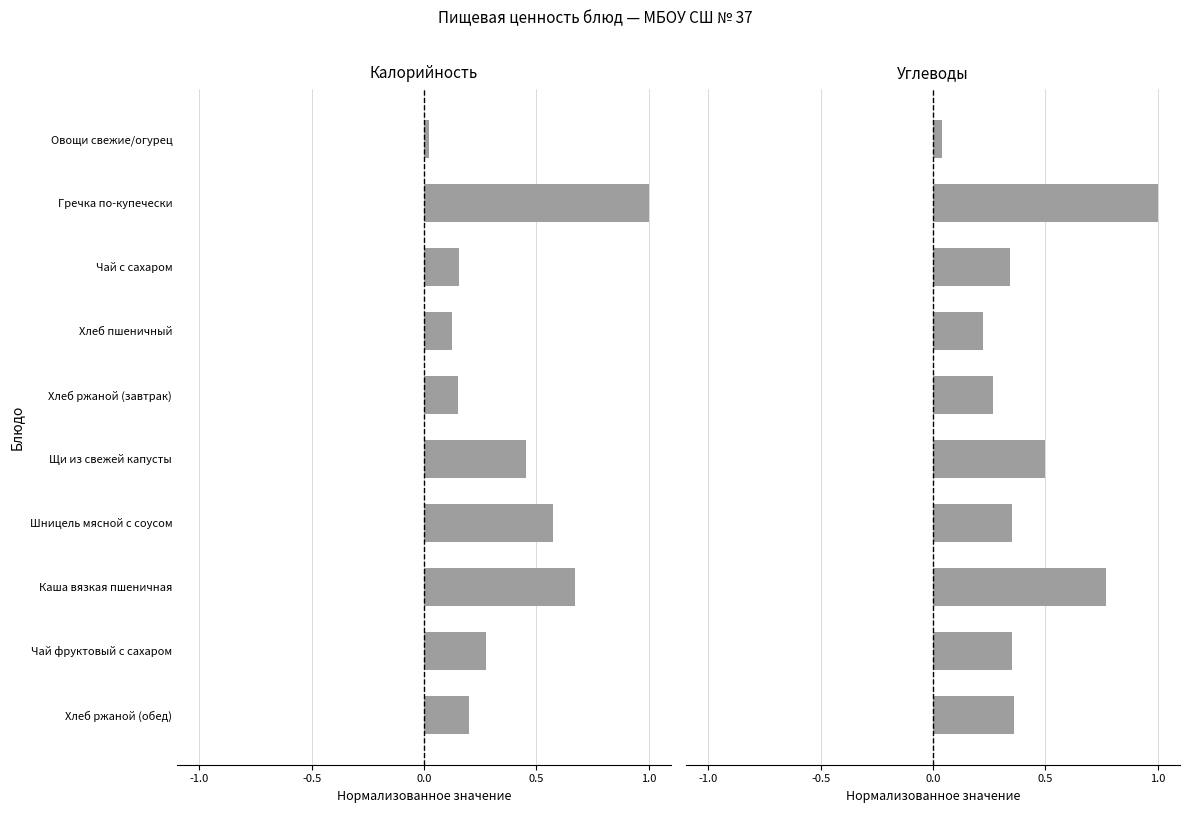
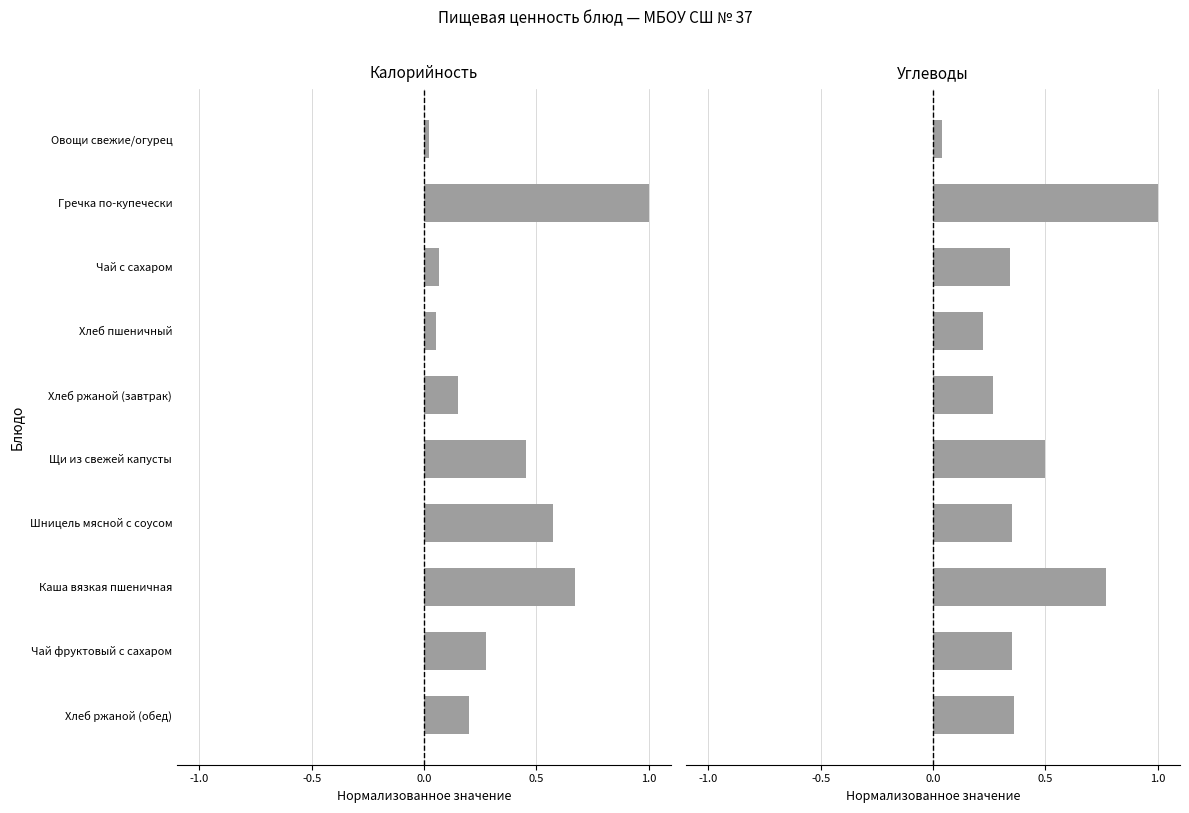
Калорийность, Чай с сахаром: 0.16 -> 0.07
Калорийность, Хлеб пшеничный: 0.12 -> 0.05
